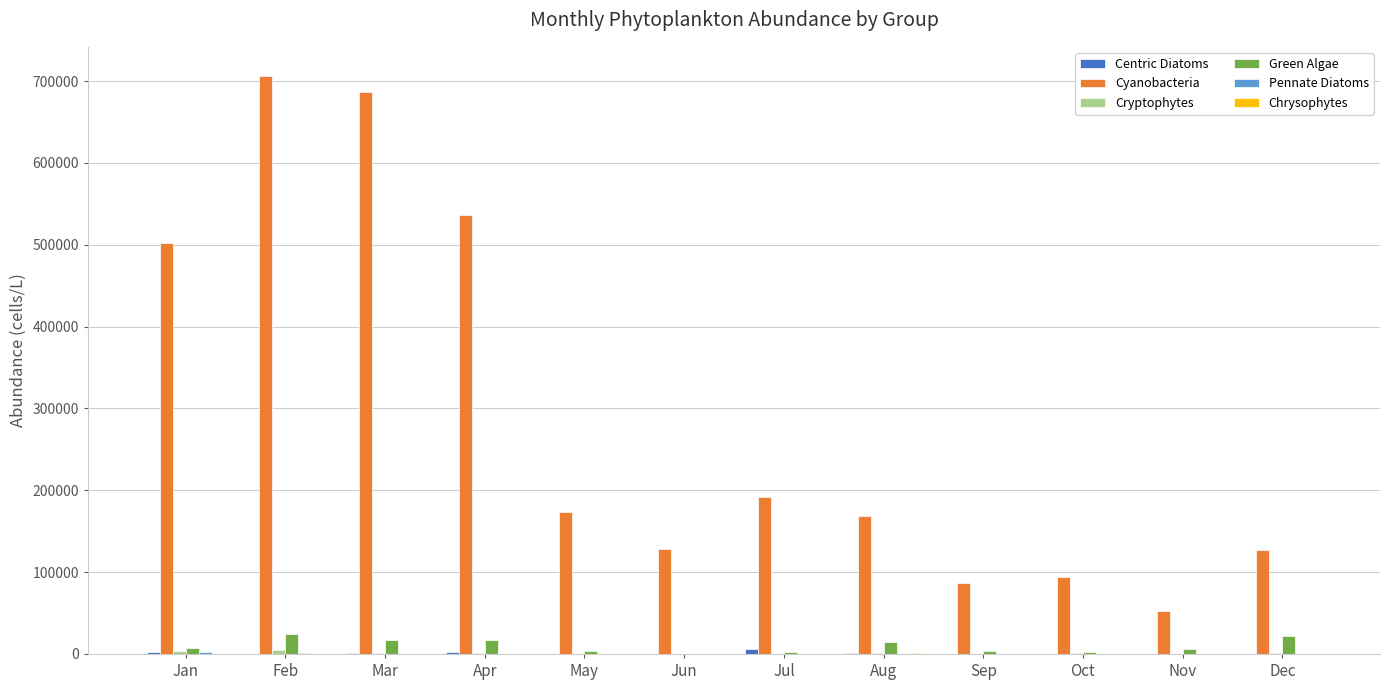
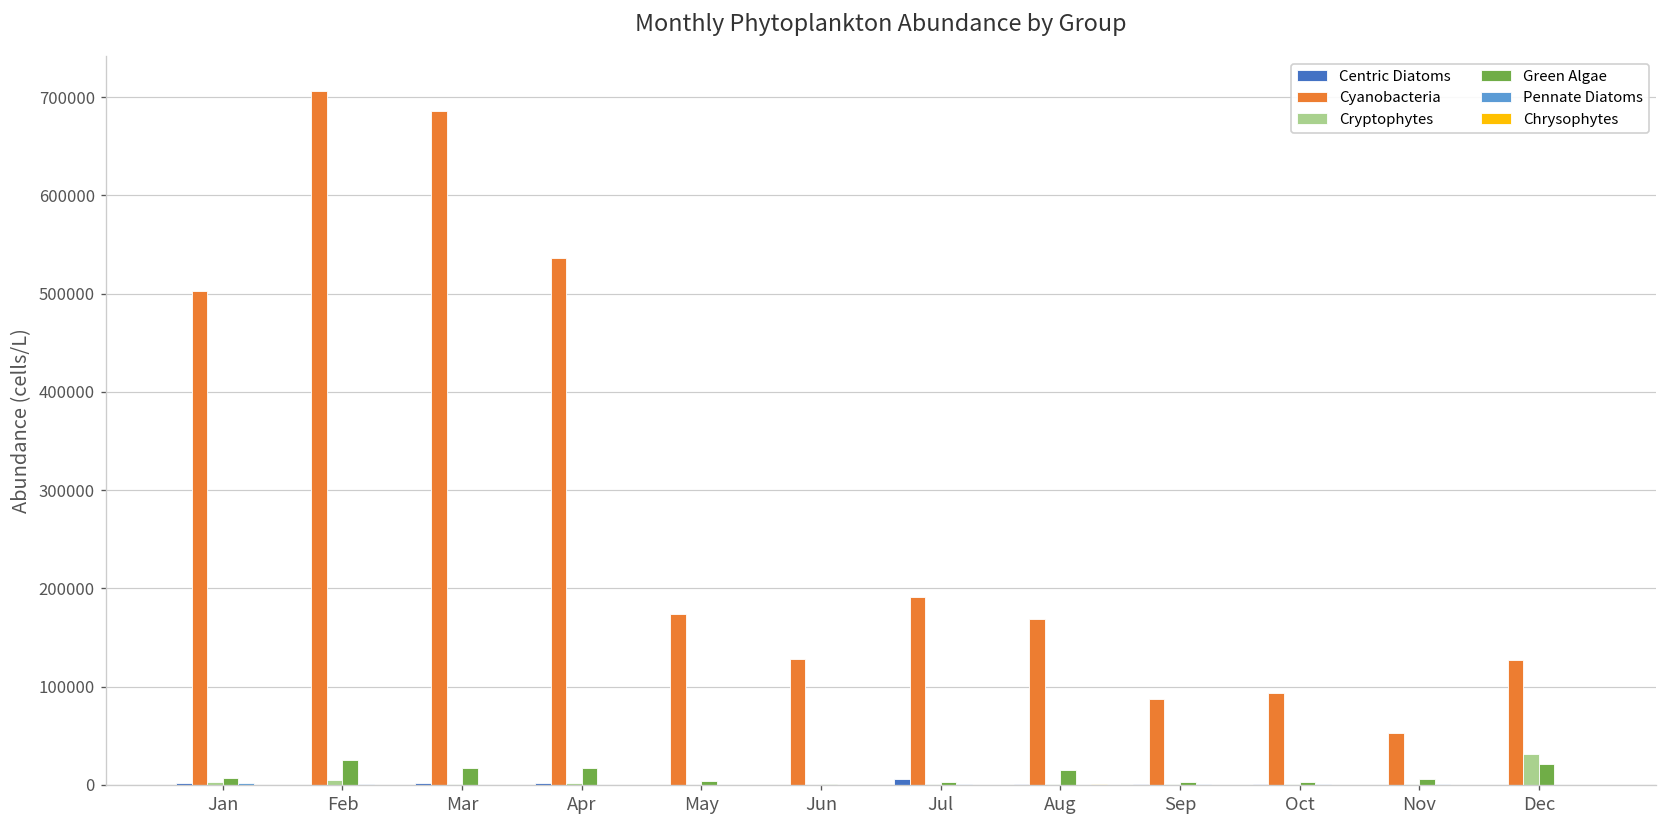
Cryptophytes, Dec: 0 -> 30000
